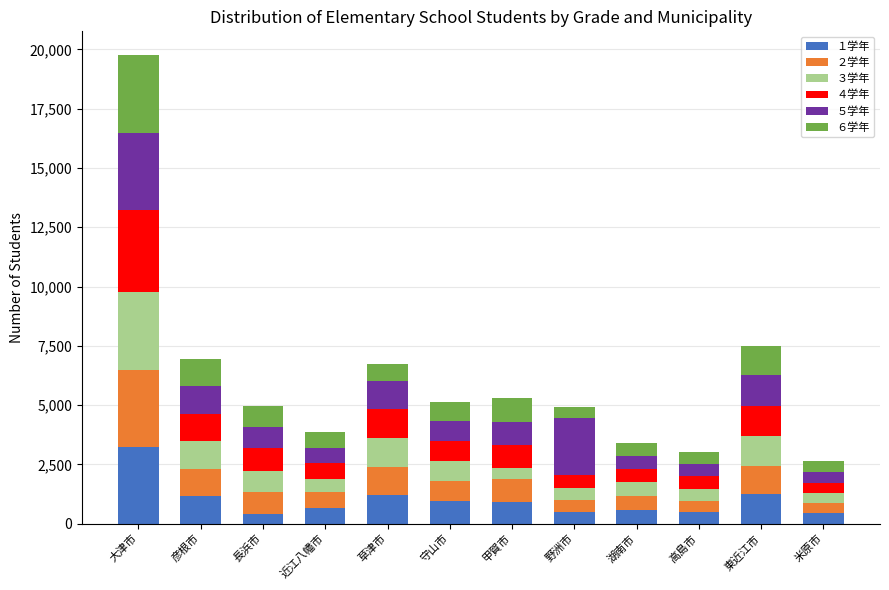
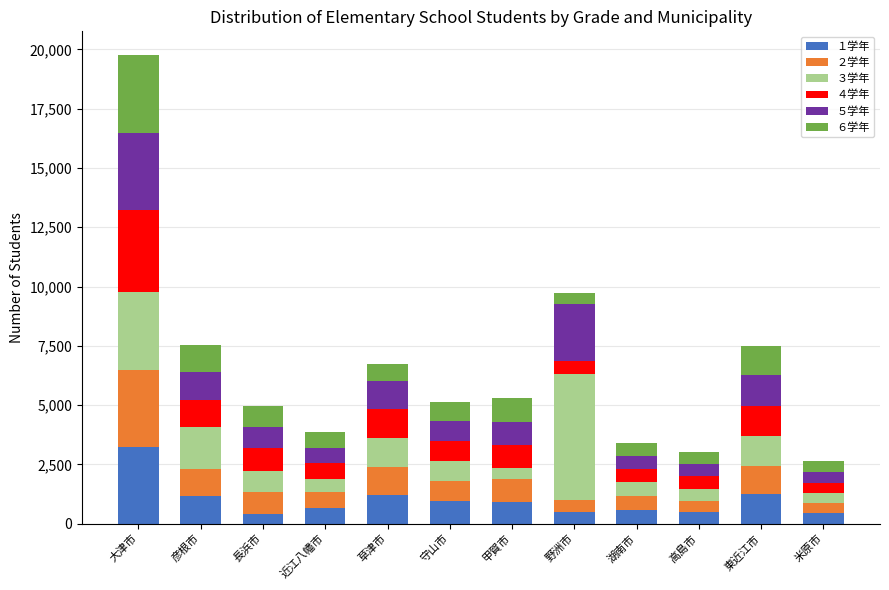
３学年, 彦根市: 1,200 -> 1,800
３学年, 野洲市: 500 -> 5,300
